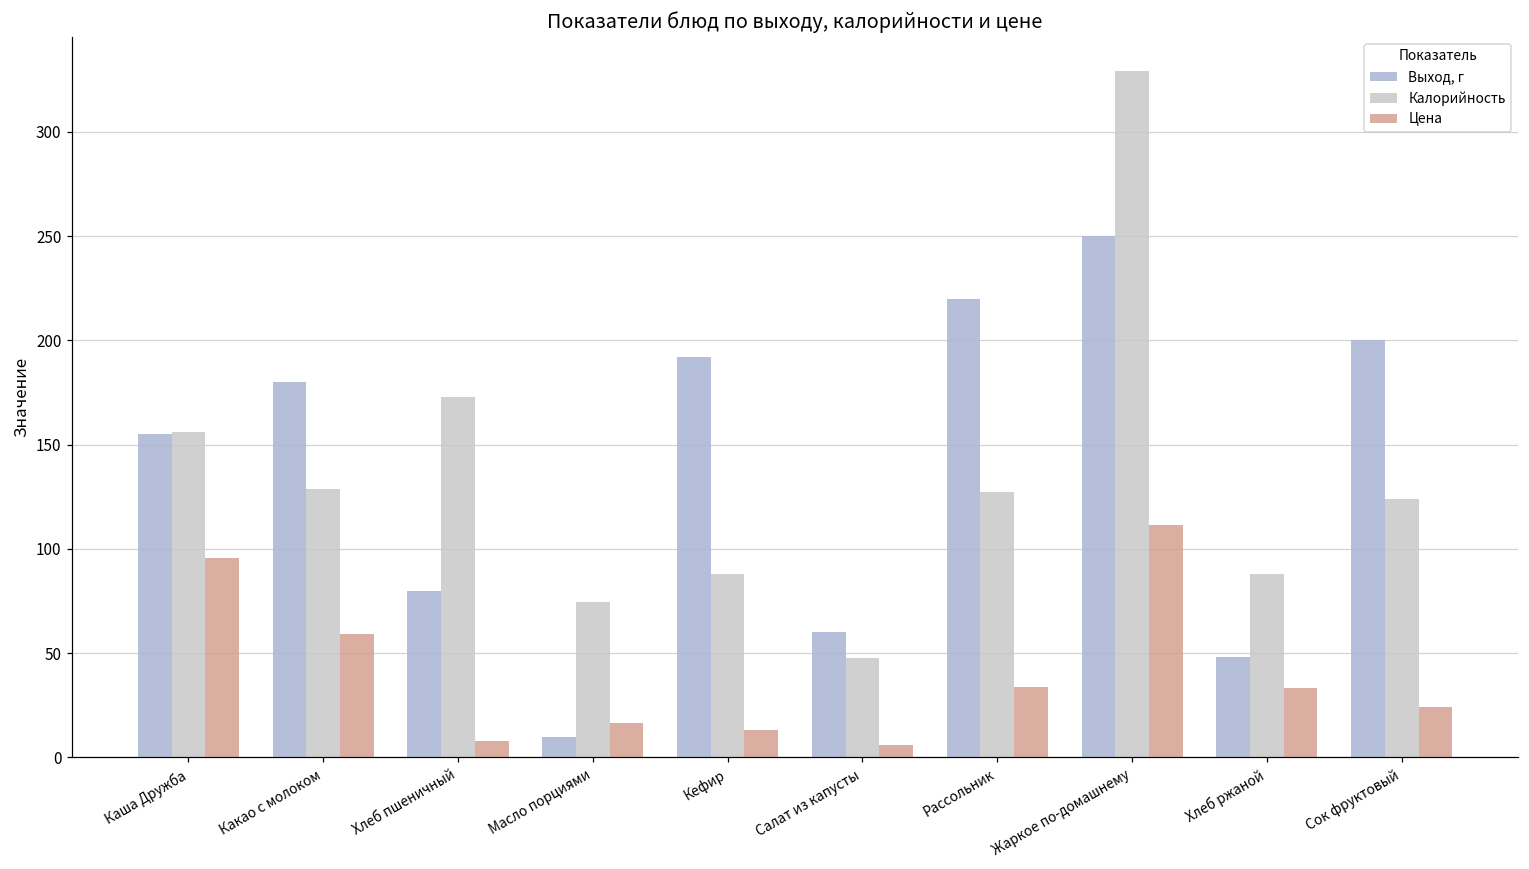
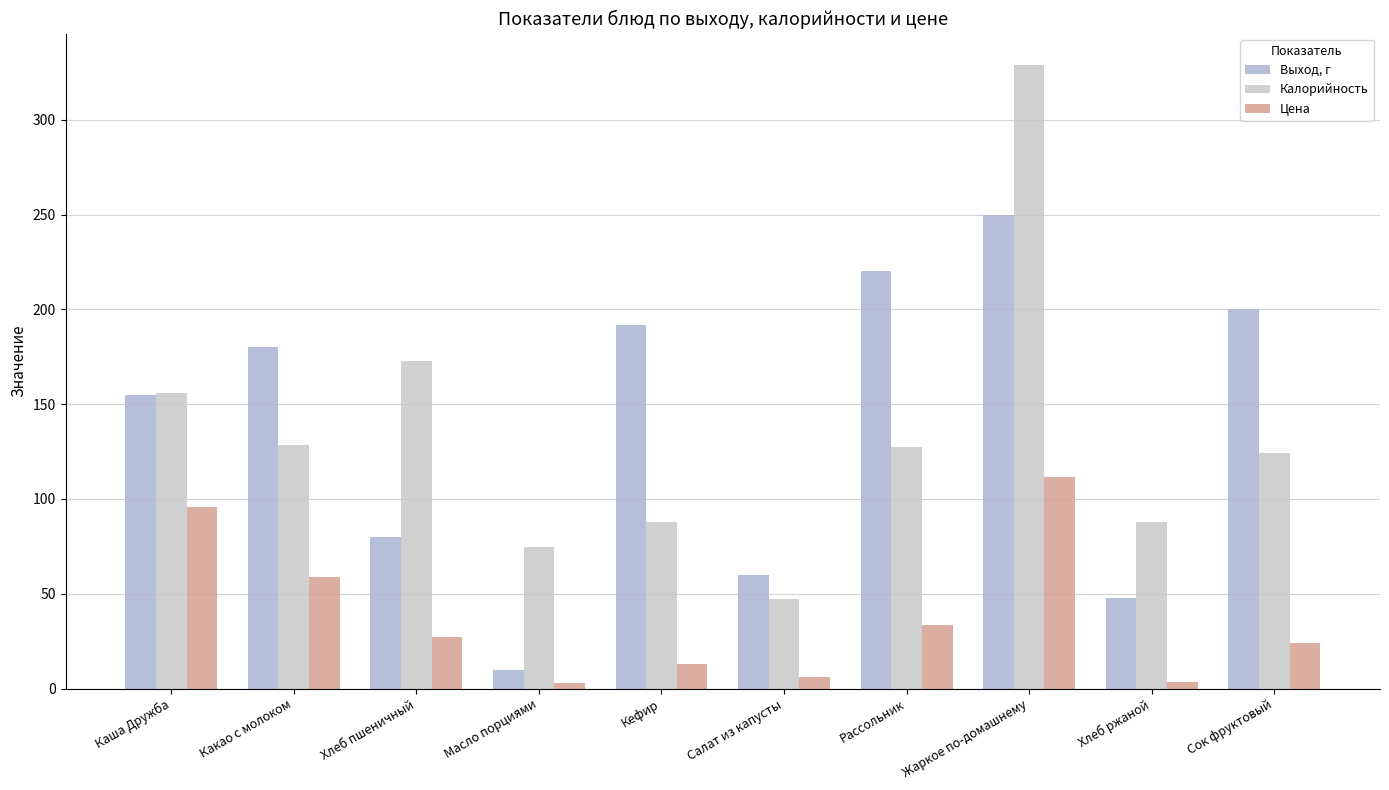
Цена, Хлеб пшеничный: 8 -> 27
Цена, Масло порциями: 16 -> 3
Цена, Хлеб ржаной: 33 -> 3
